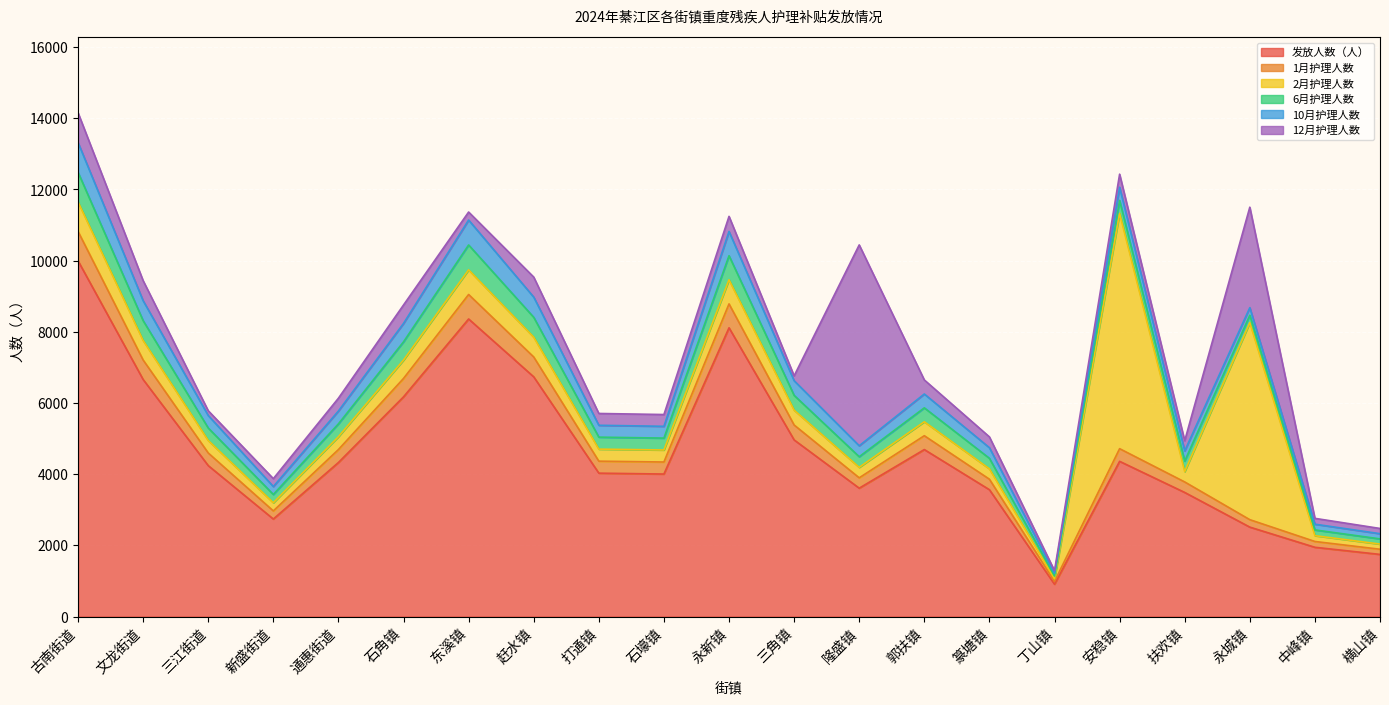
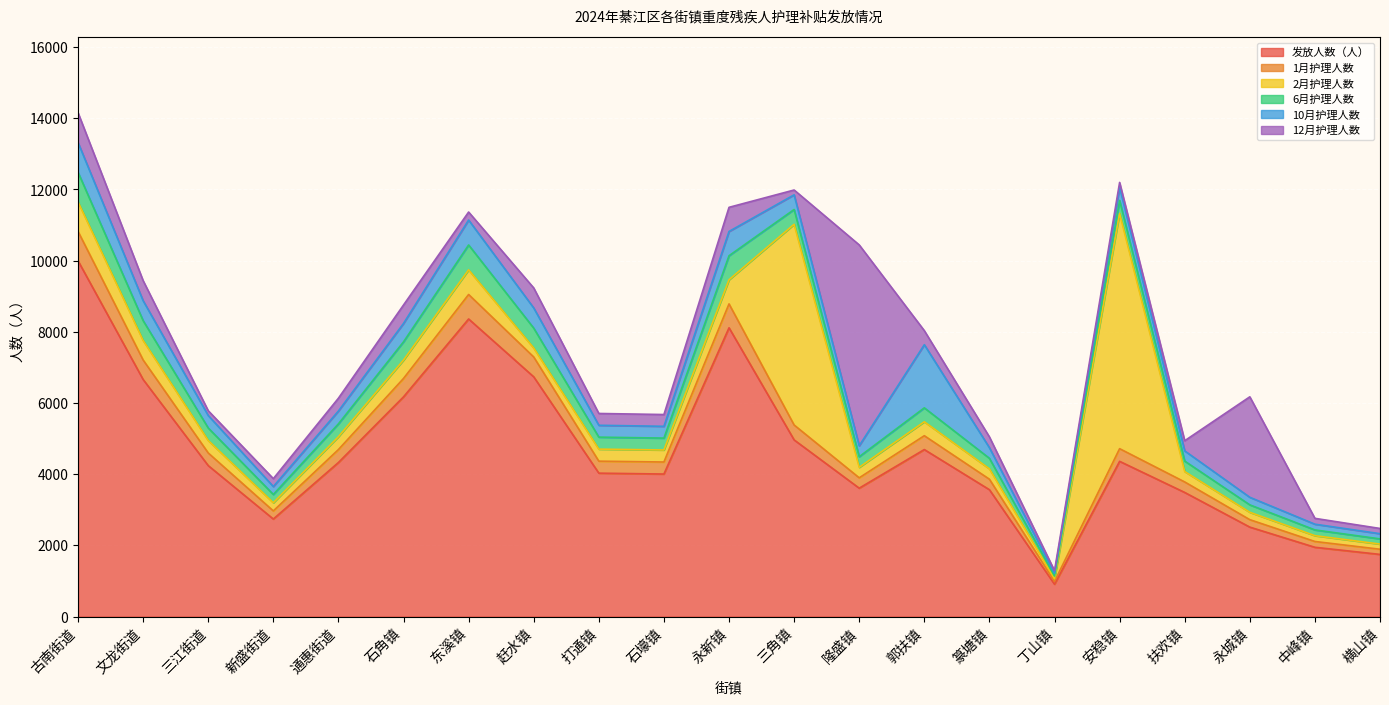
2月护理人数, 赶水镇: 600 -> 300
12月护理人数, 永新镇: 400 -> 700
2月护理人数, 三角镇: 400 -> 5600
10月护理人数, 郭扶镇: 400 -> 1800
12月护理人数, 安稳镇: 400 -> 100
2月护理人数, 永城镇: 5500 -> 200
